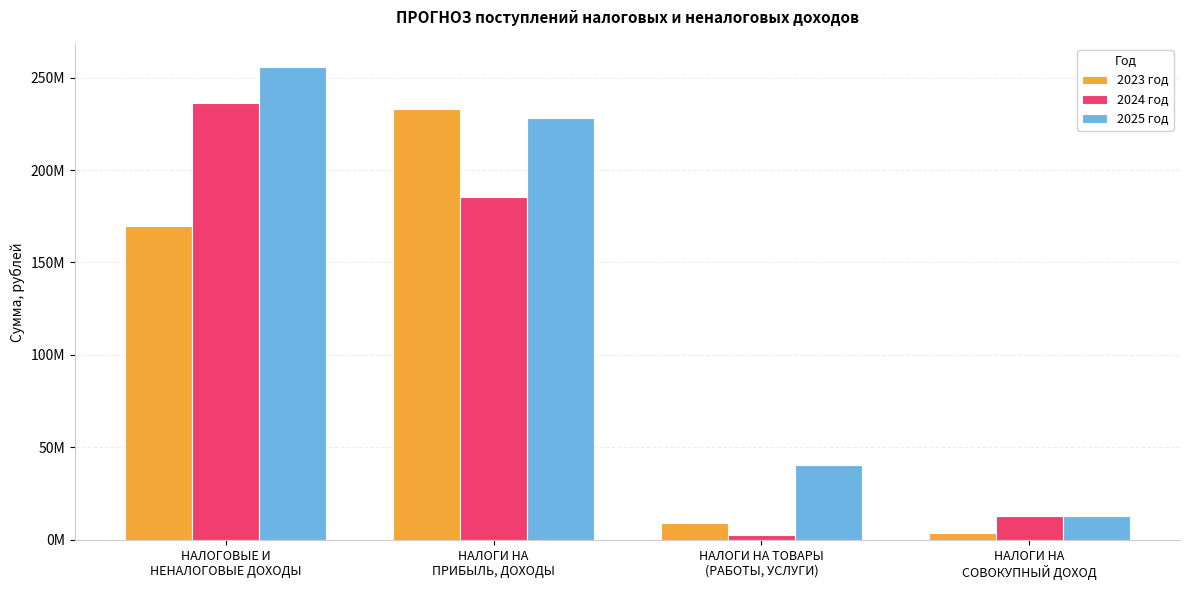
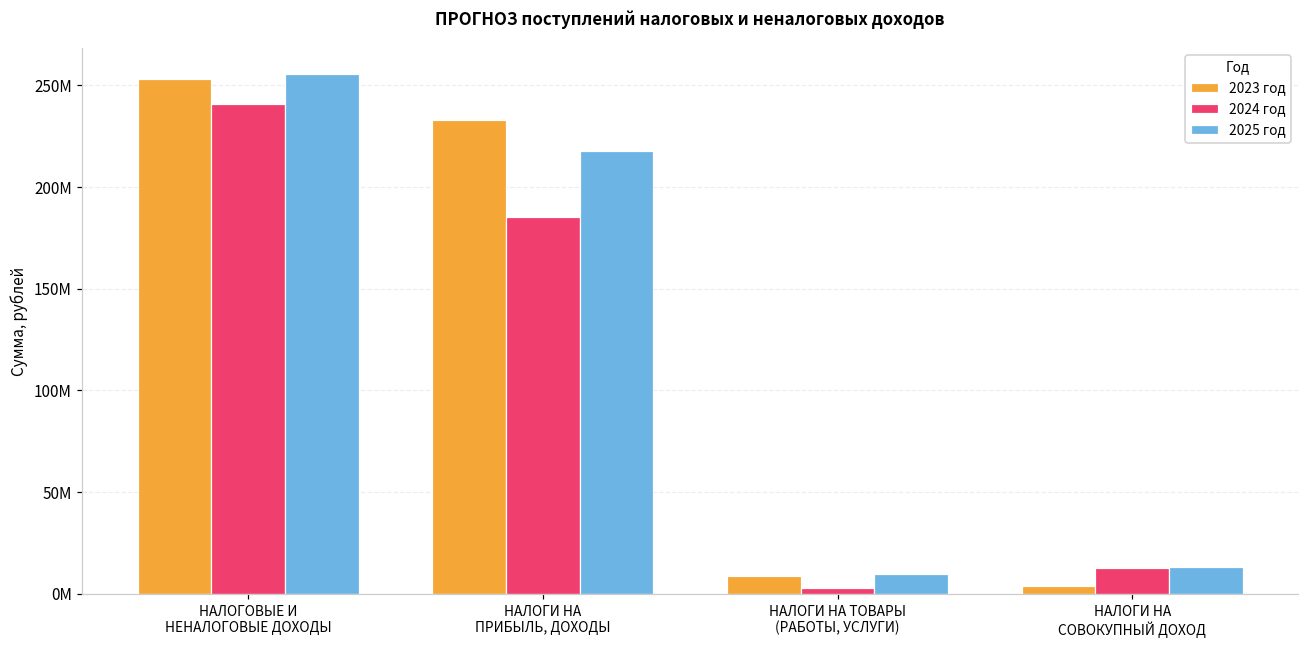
2023 год, НАЛОГОВЫЕ И НЕНАЛОГОВЫЕ ДОХОДЫ: 170000000 -> 253000000
2024 год, НАЛОГОВЫЕ И НЕНАЛОГОВЫЕ ДОХОДЫ: 236000000 -> 241000000
2025 год, НАЛОГИ НА ПРИБЫЛЬ, ДОХОДЫ: 228000000 -> 218000000
2025 год, НАЛОГИ НА ТОВАРЫ (РАБОТЫ, УСЛУГИ): 41000000 -> 10000000
